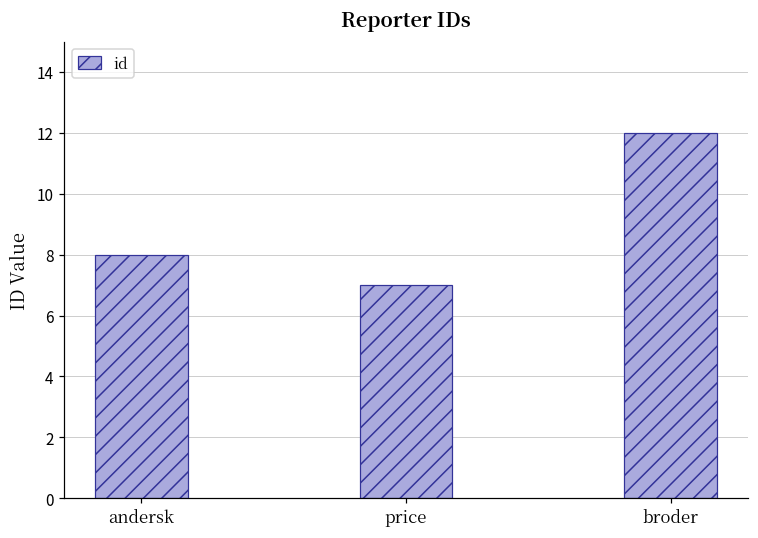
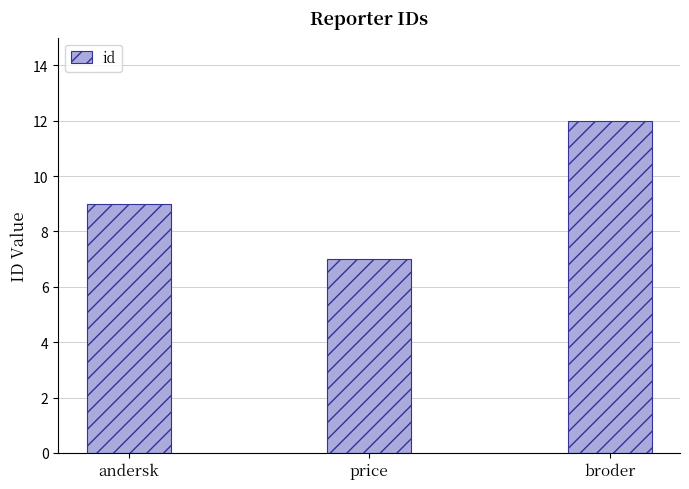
andersk: 8 -> 9
